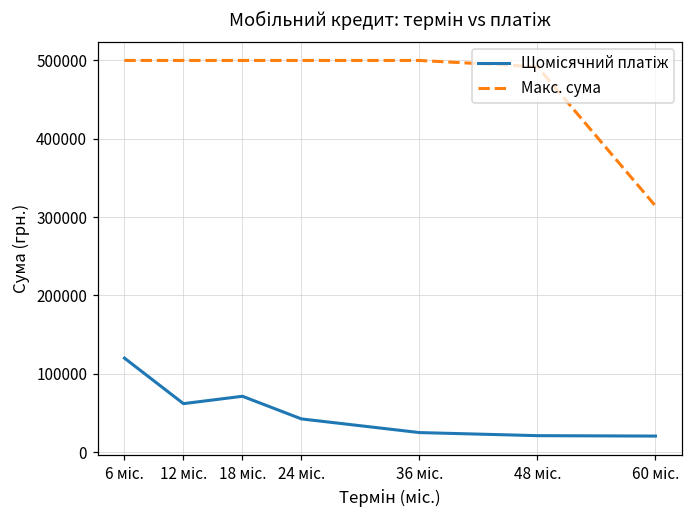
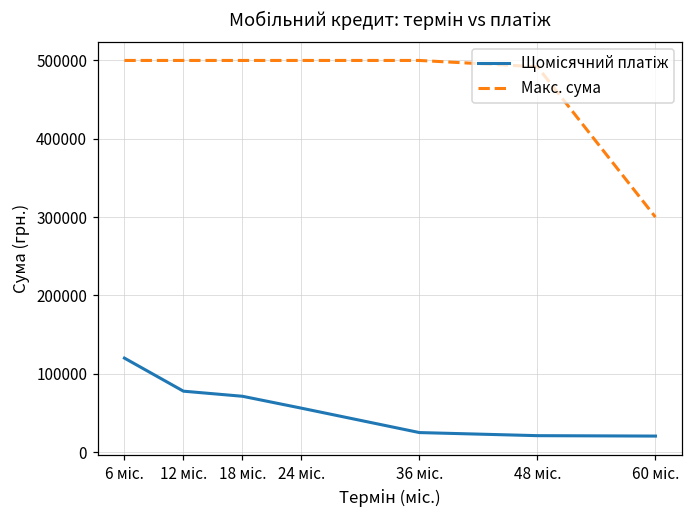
Щомісячний платіж, 12 міс.: 60000 -> 80000
Щомісячний платіж, 24 міс.: 40000 -> 60000
Макс. сума, 60 міс.: 310000 -> 300000
